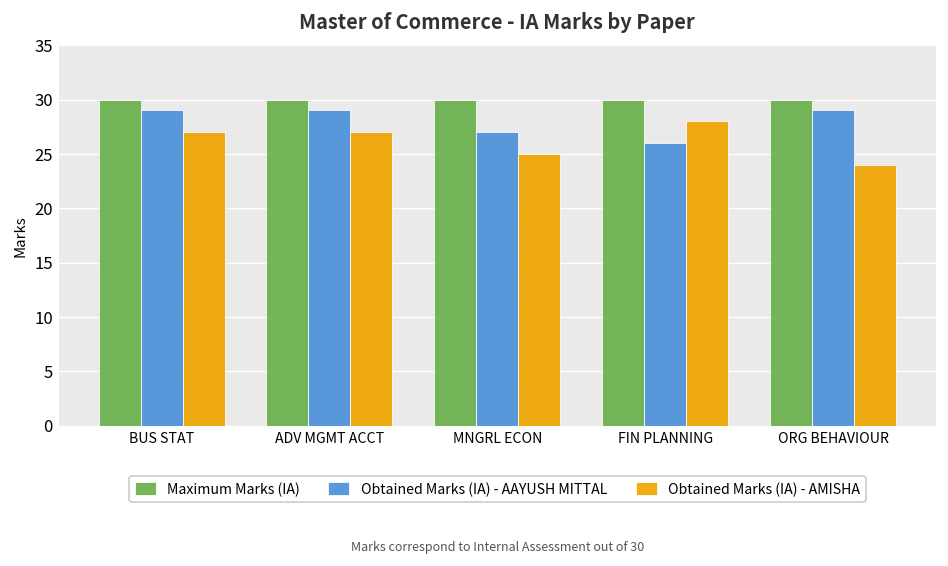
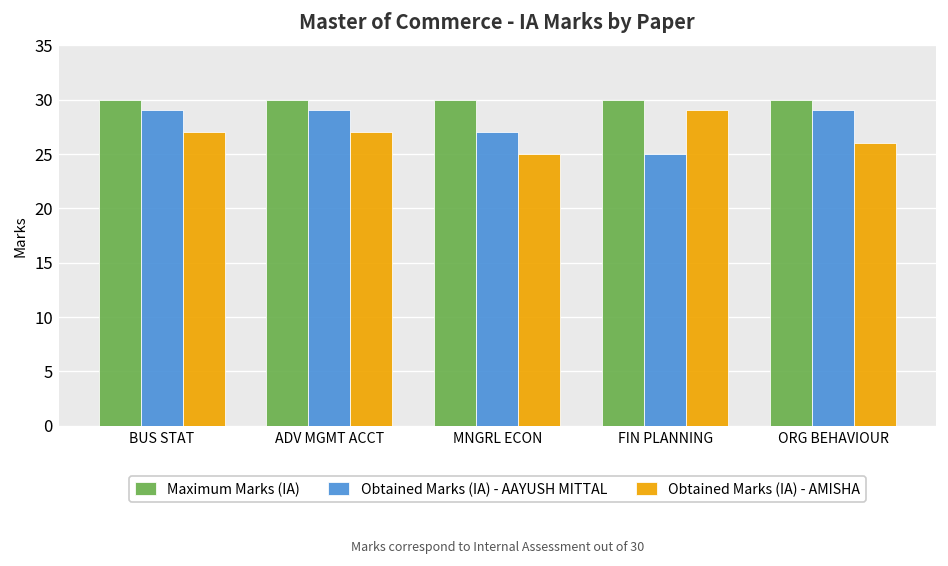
Obtained Marks (IA) - AAYUSH MITTAL, FIN PLANNING: 26 -> 25
Obtained Marks (IA) - AMISHA, FIN PLANNING: 28 -> 29
Obtained Marks (IA) - AMISHA, ORG BEHAVIOUR: 24 -> 26
